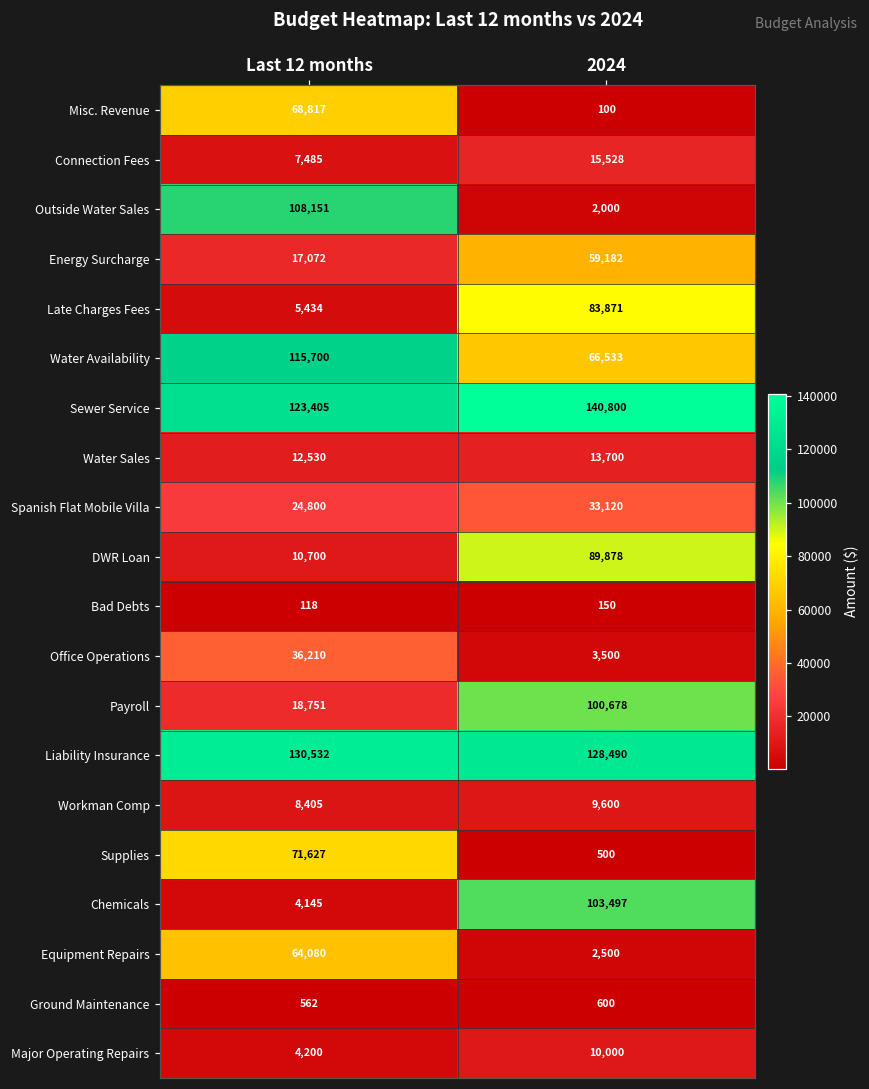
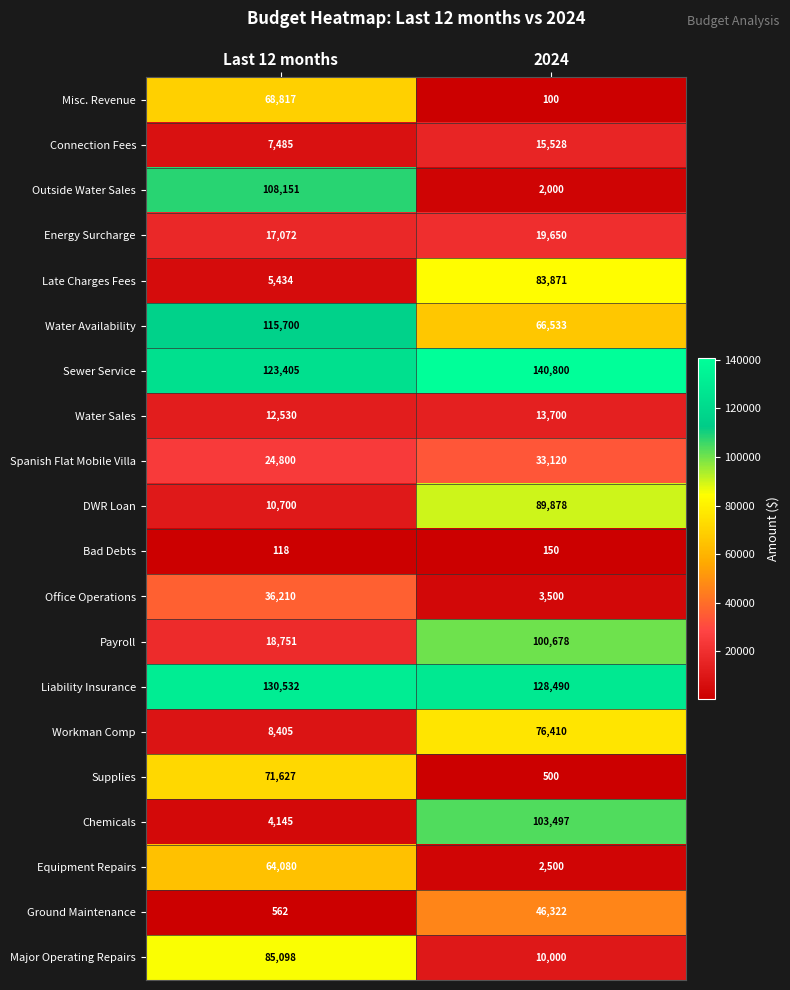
Energy Surcharge, 2024: 59,182 -> 19,650
Workman Comp, 2024: 9,600 -> 76,410
Ground Maintenance, 2024: 600 -> 46,322
Major Operating Repairs, Last 12 months: 4,200 -> 85,098
